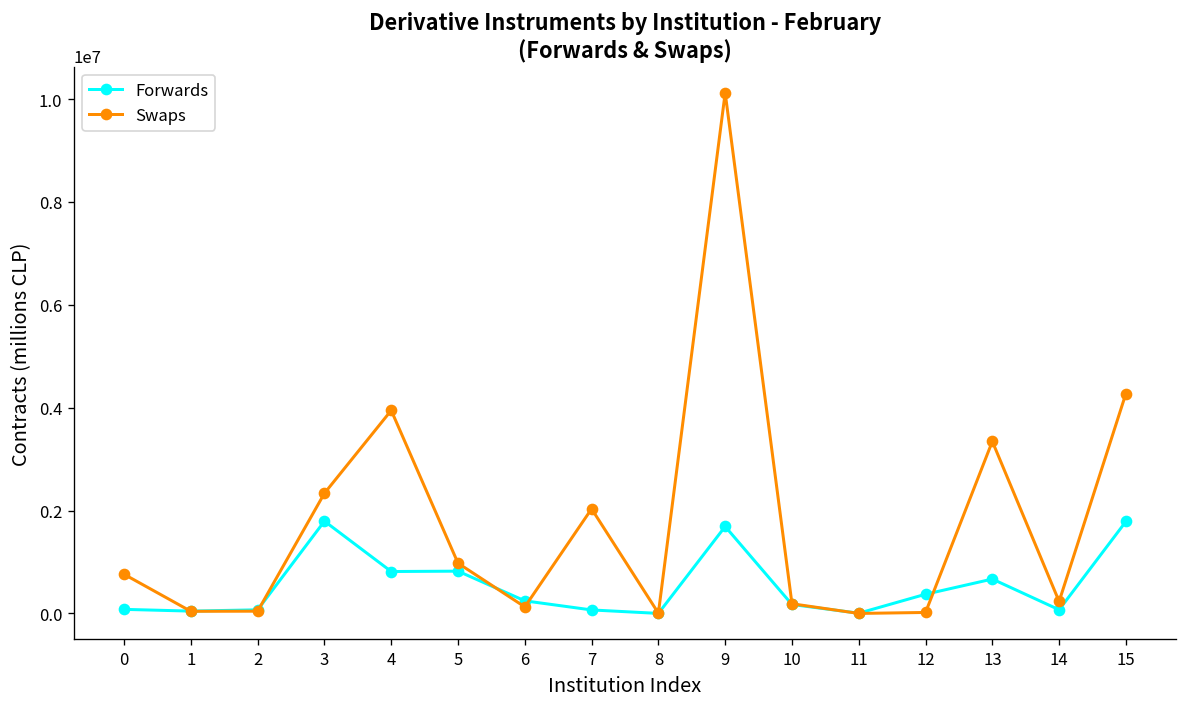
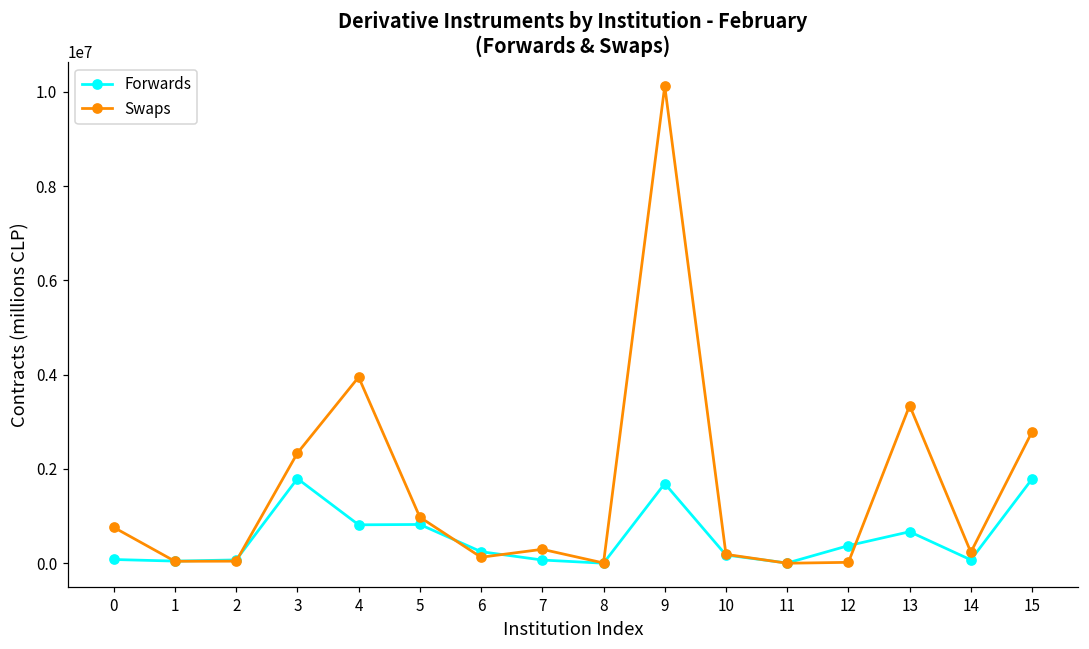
Swaps, 7: 2000000 -> 300000
Swaps, 15: 4300000 -> 2800000
